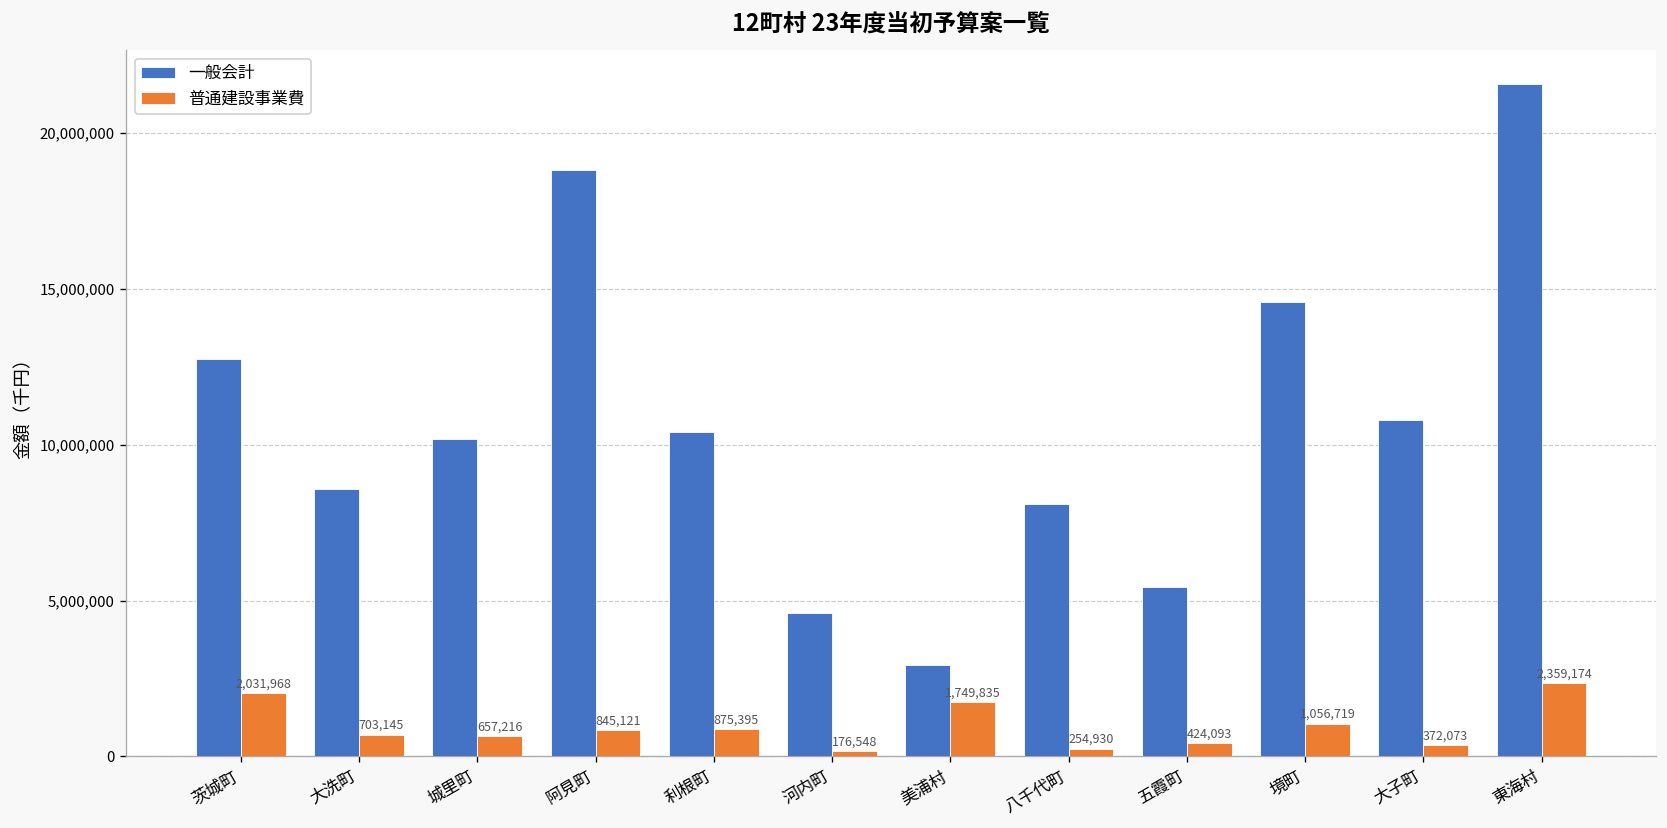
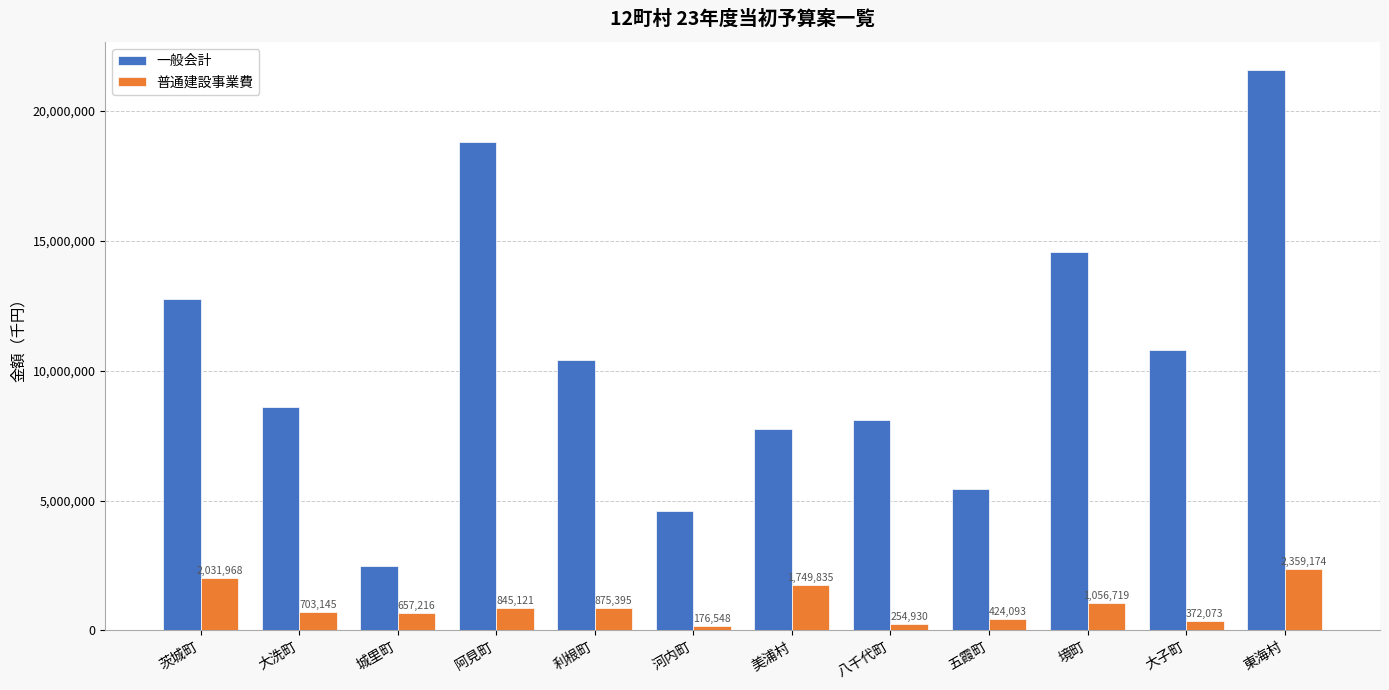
一般会計, 城里町: 10,200,000 -> 2,500,000
一般会計, 美浦村: 2,900,000 -> 7,800,000
